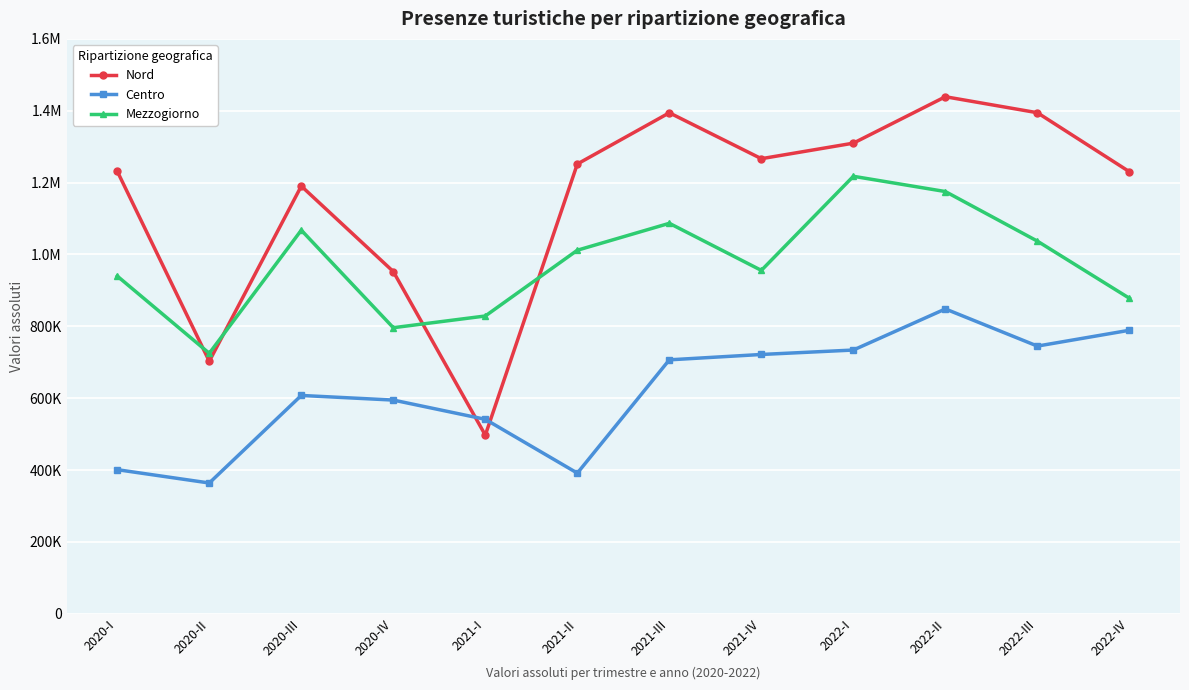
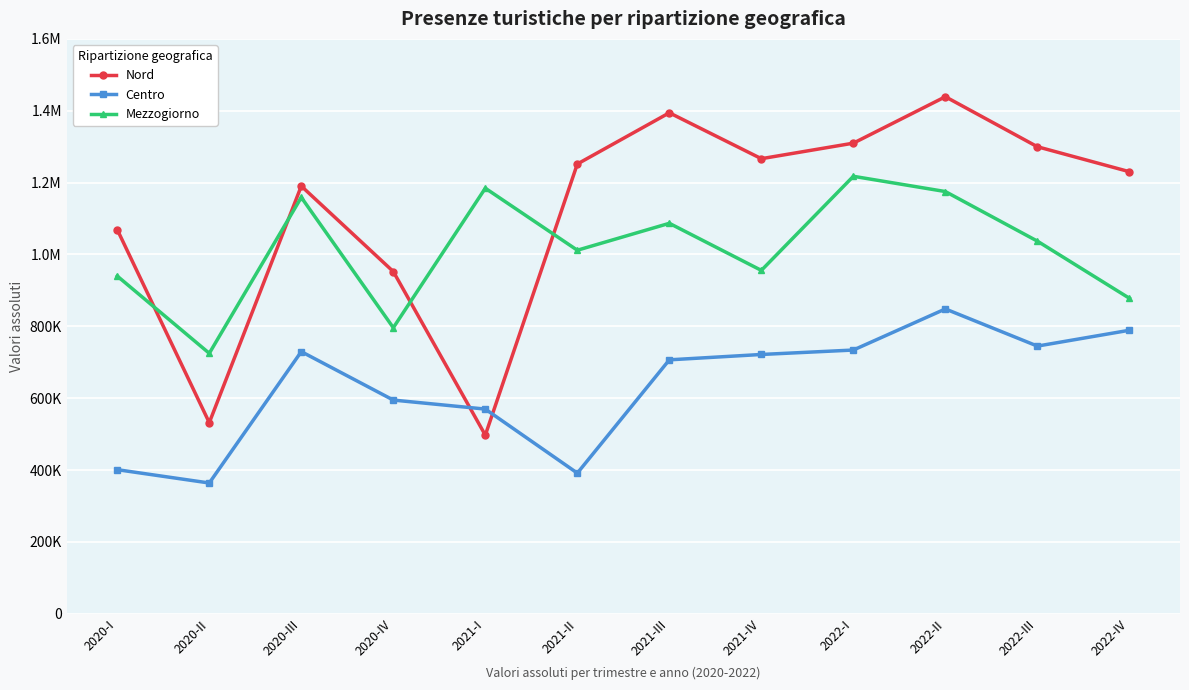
Nord, 2020-I: 1230000 -> 1070000
Nord, 2020-II: 700000 -> 530000
Centro, 2020-III: 610000 -> 730000
Mezzogiorno, 2020-III: 1070000 -> 1160000
Centro, 2021-I: 540000 -> 570000
Mezzogiorno, 2021-I: 830000 -> 1180000
Nord, 2022-III: 1390000 -> 1300000
